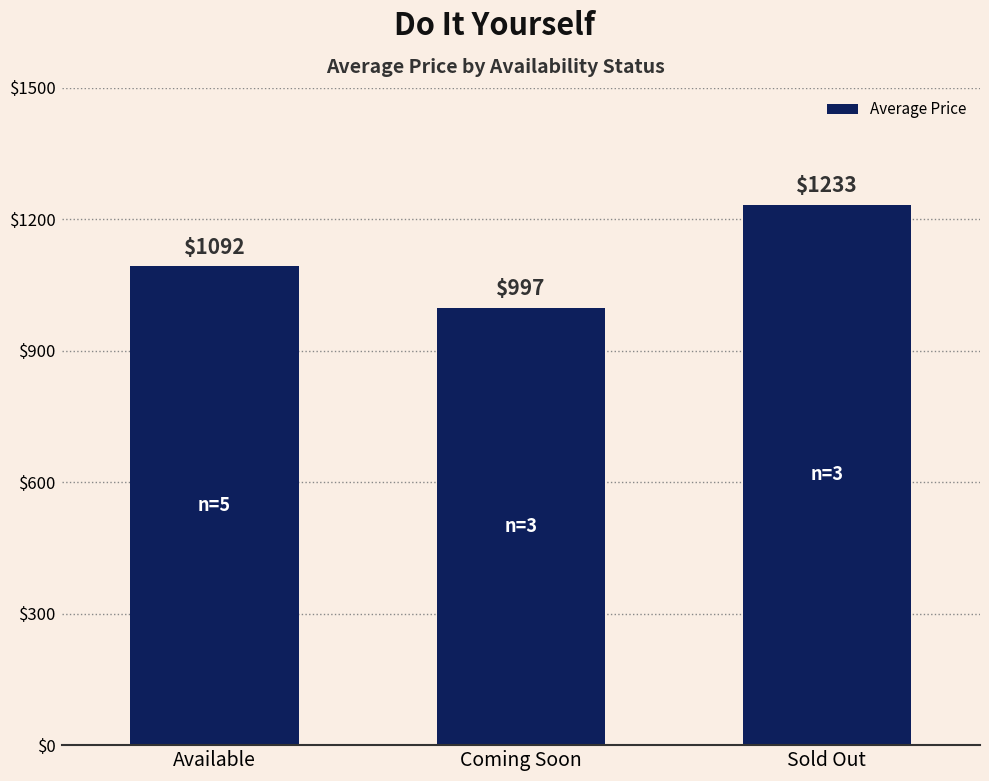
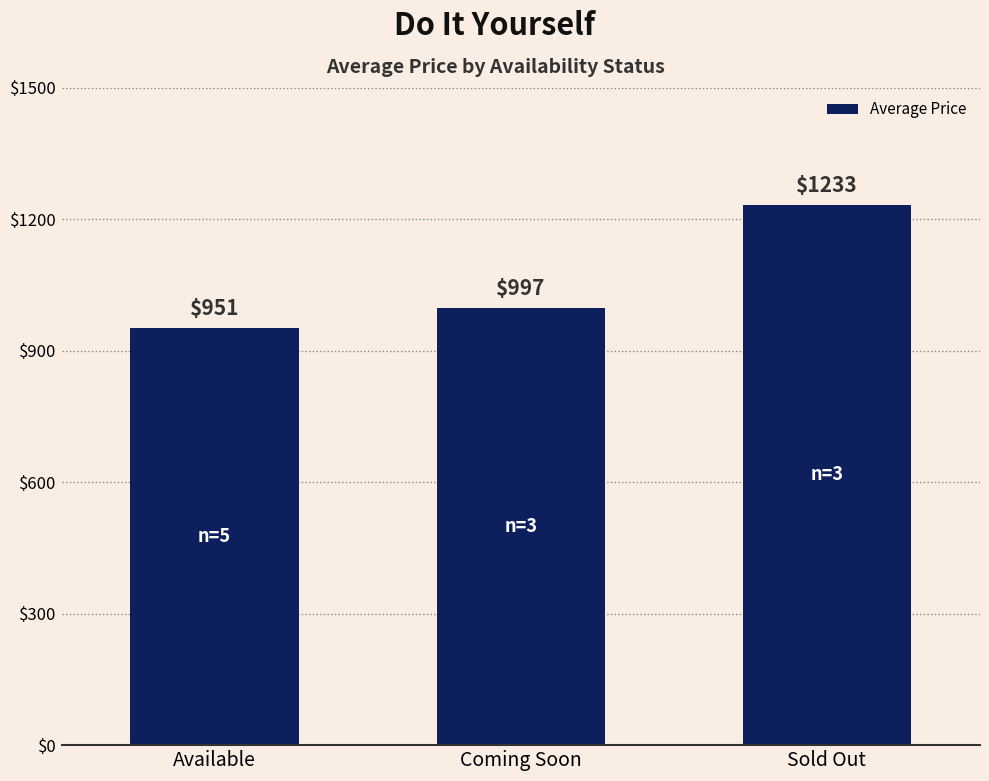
Available: $1092 -> $951
